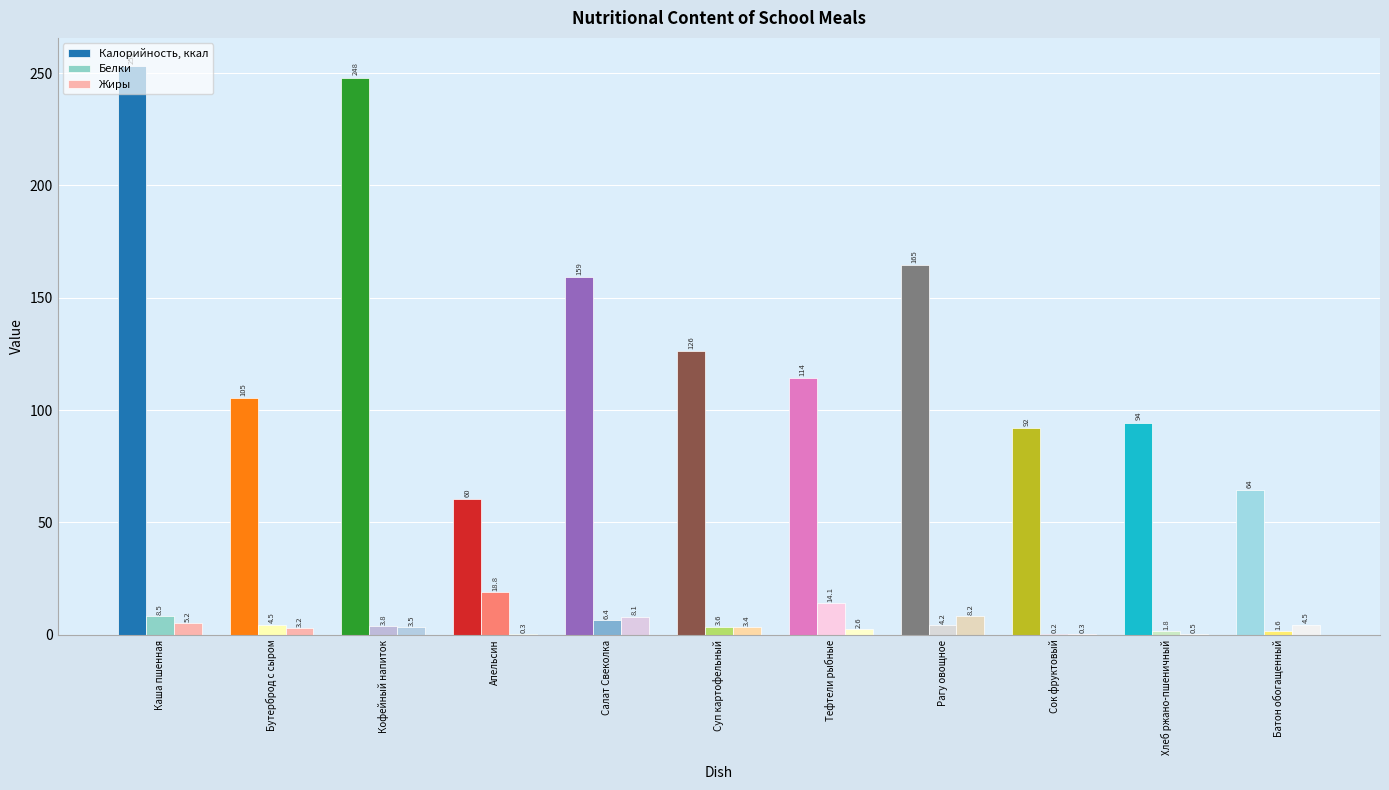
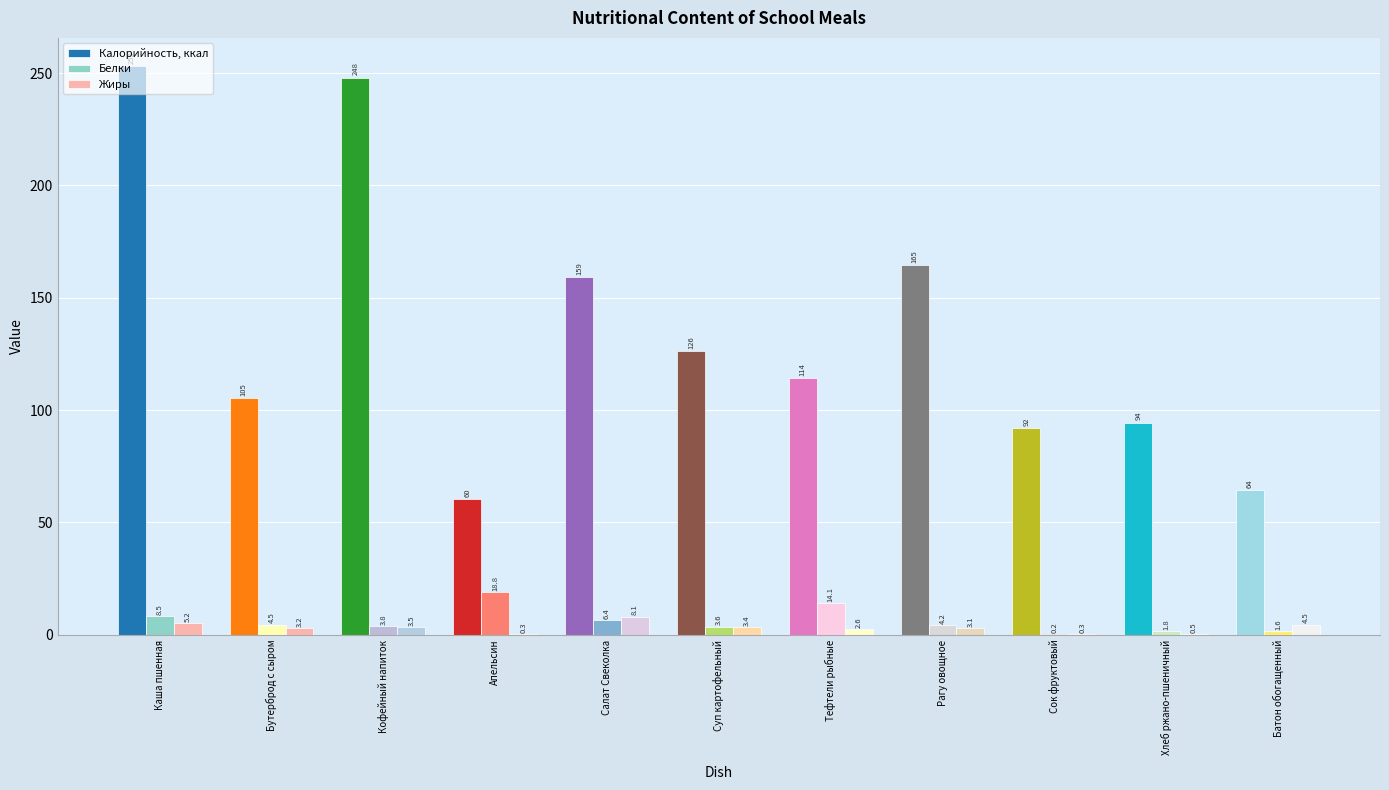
Жиры, Рагу овощное: 8.2 -> 3.1
